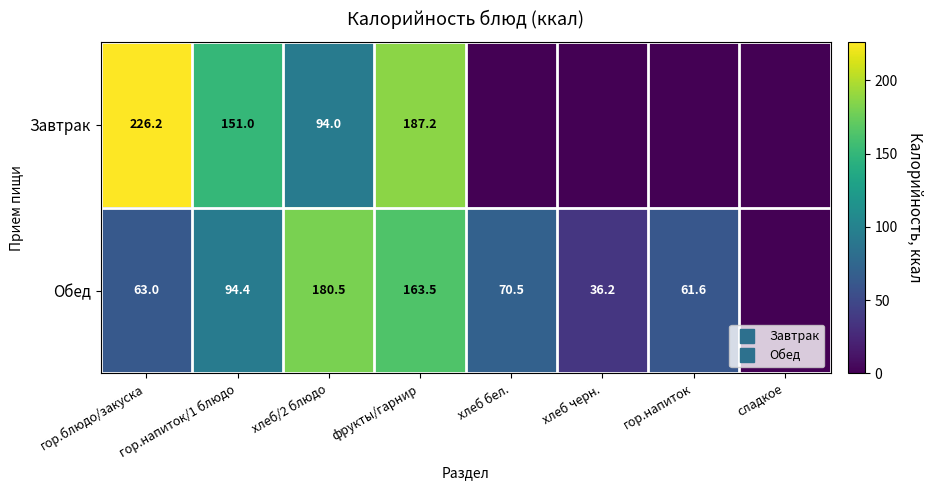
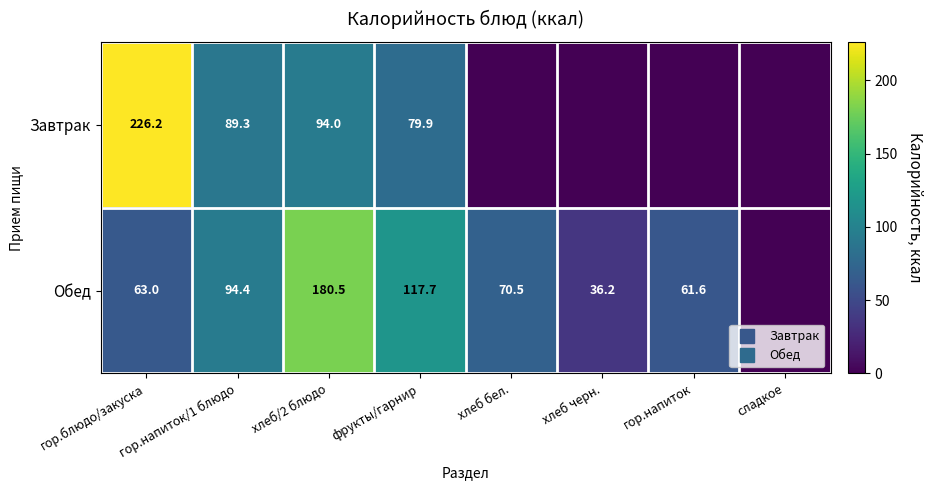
Завтрак, гор.напиток/1 блюдо: 151.0 -> 89.3
Завтрак, фрукты/гарнир: 187.2 -> 79.9
Обед, фрукты/гарнир: 163.5 -> 117.7
